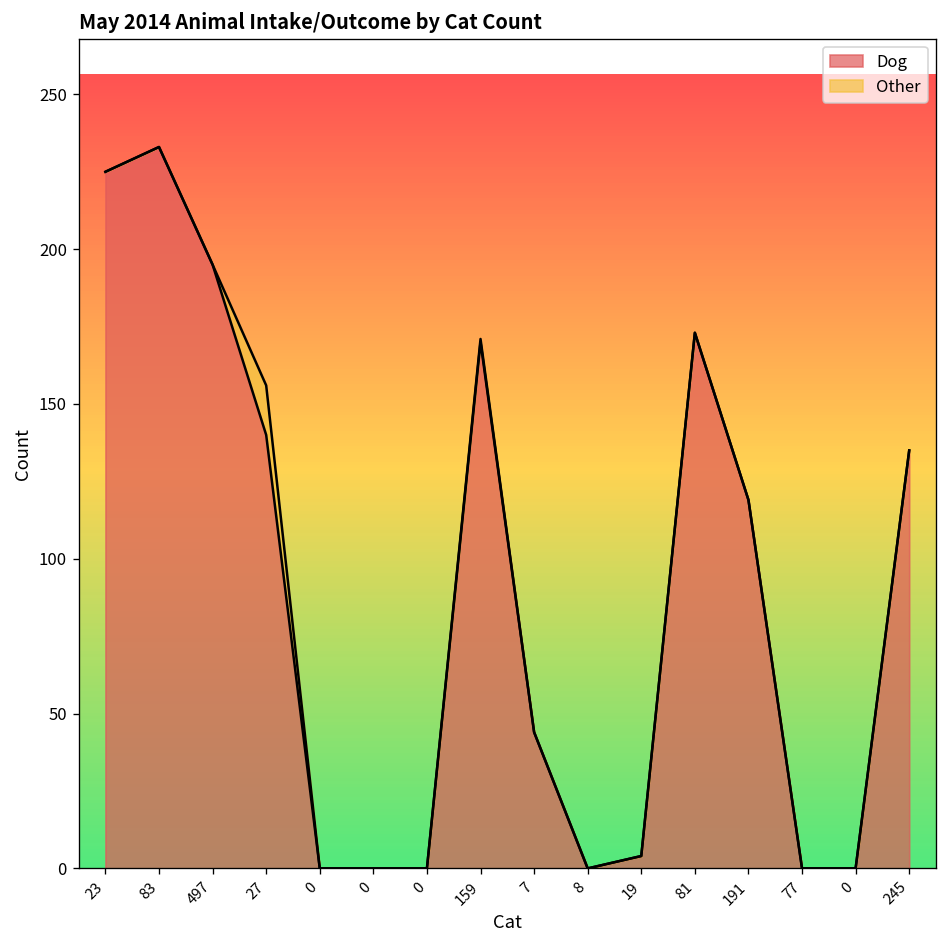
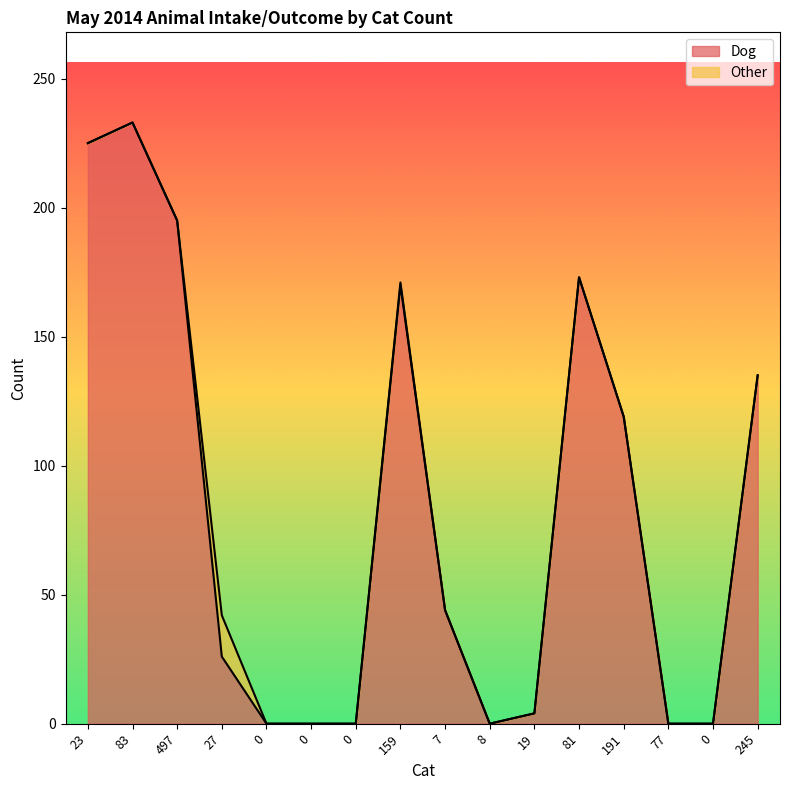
Dog, 27: 140 -> 26
